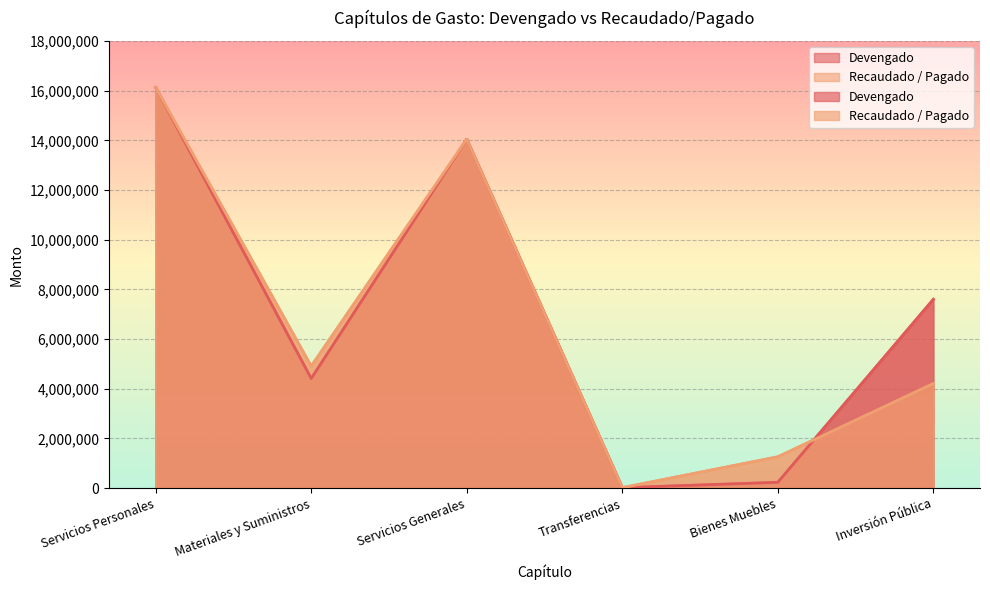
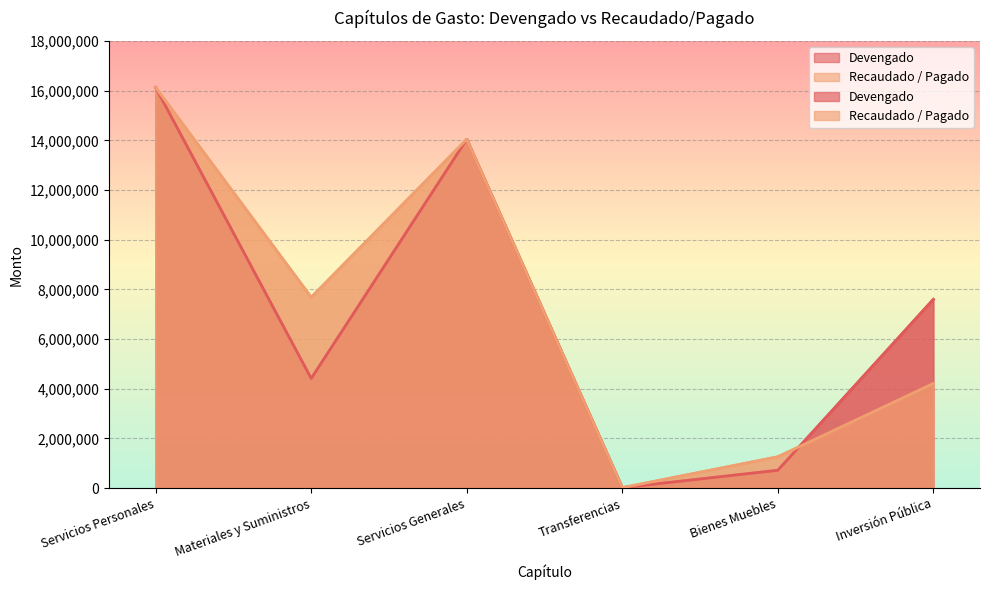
Recaudado / Pagado, Materiales y Suministros: 4,900,000 -> 7,700,000
Devengado, Bienes Muebles: 200,000 -> 700,000
